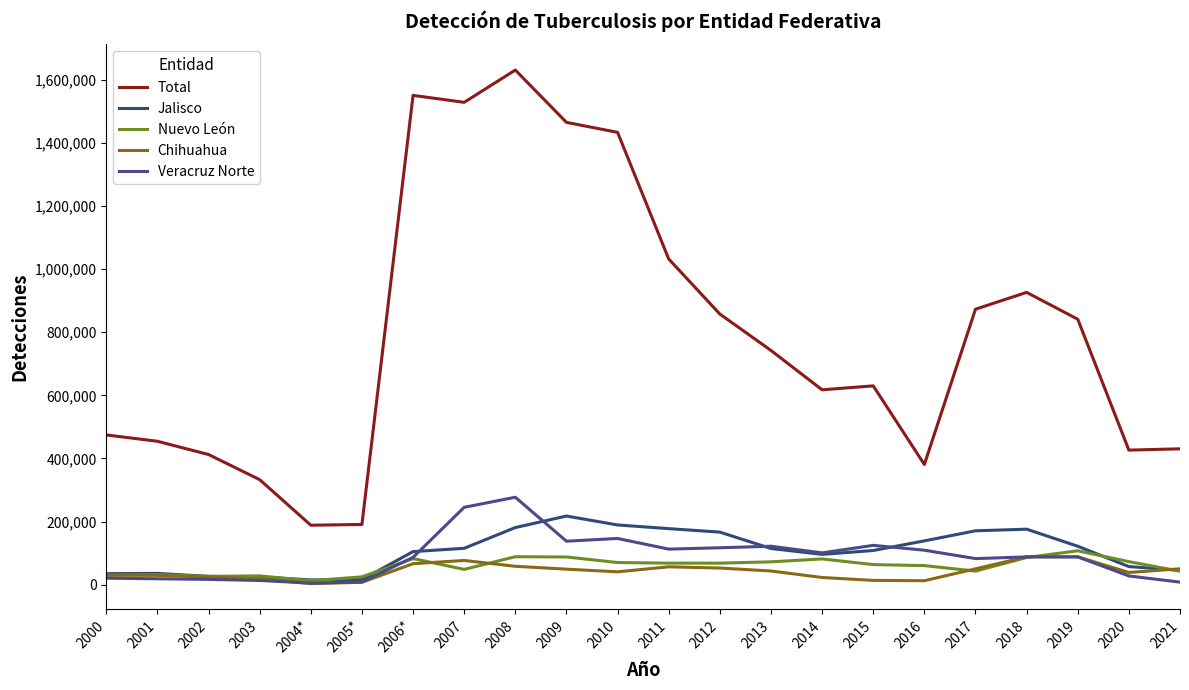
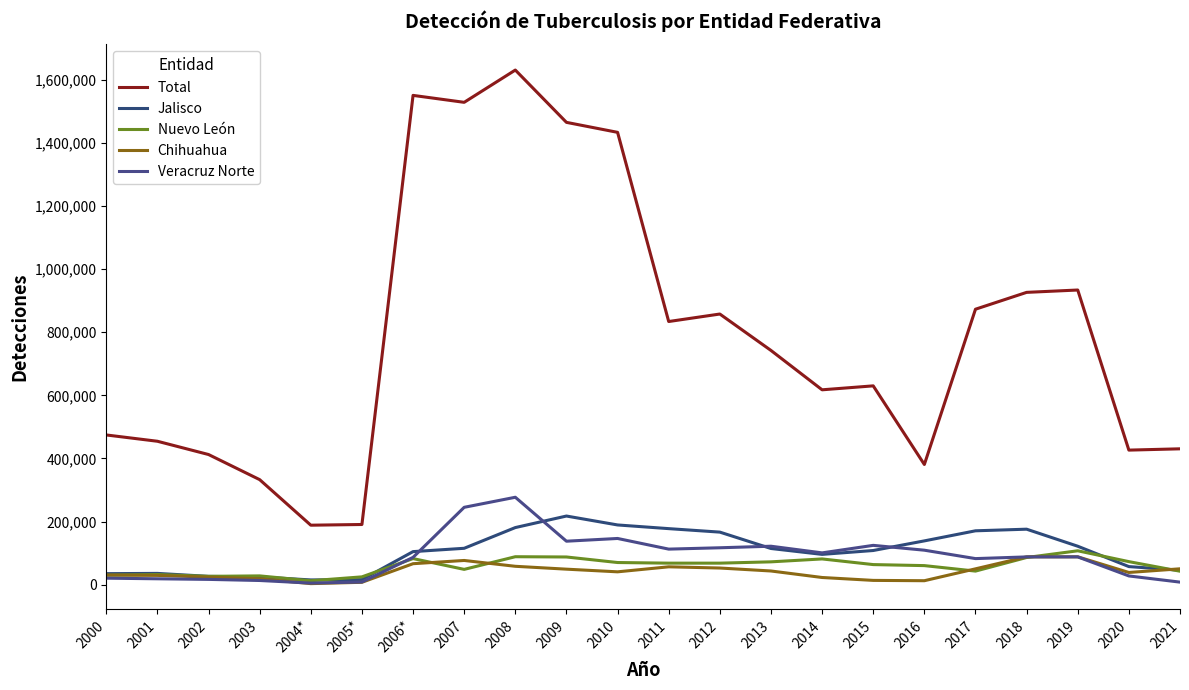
Total, 2011: 1,030,000 -> 830,000
Total, 2019: 840,000 -> 930,000
